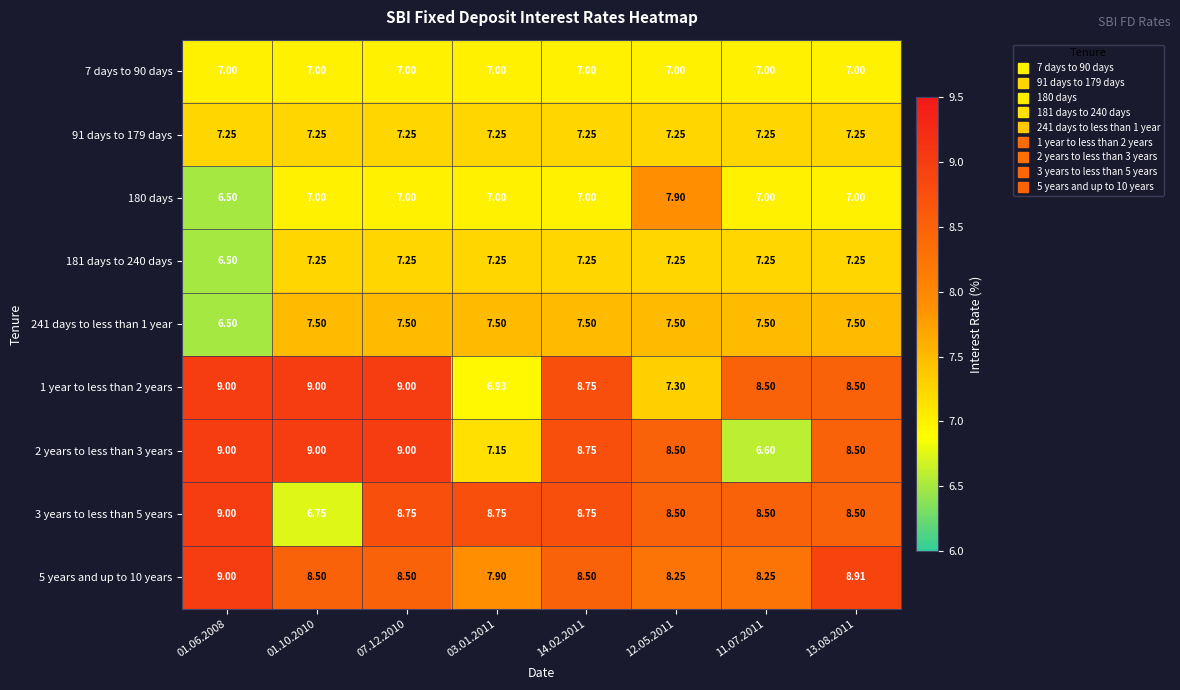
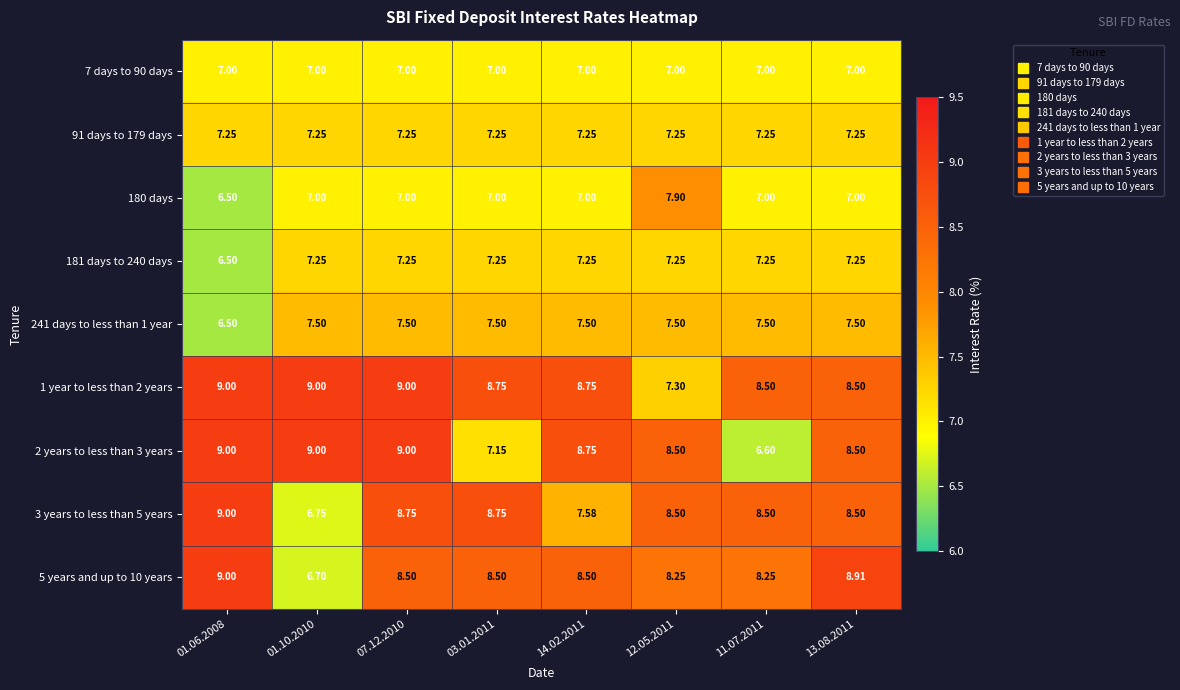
1 year to less than 2 years, 03.01.2011: 6.93 -> 8.75
3 years to less than 5 years, 14.02.2011: 8.75 -> 7.58
5 years and up to 10 years, 01.10.2010: 8.50 -> 6.70
5 years and up to 10 years, 03.01.2011: 7.90 -> 8.50
